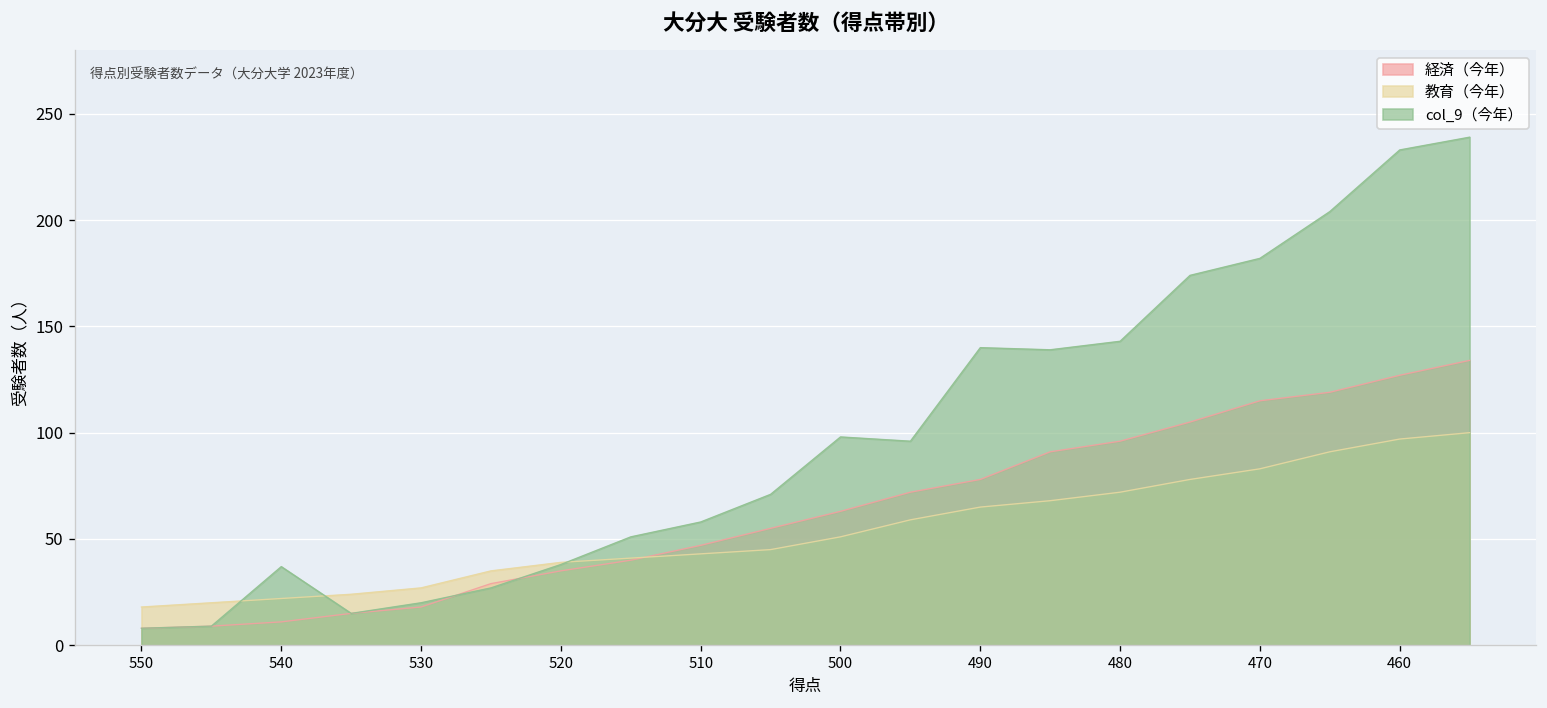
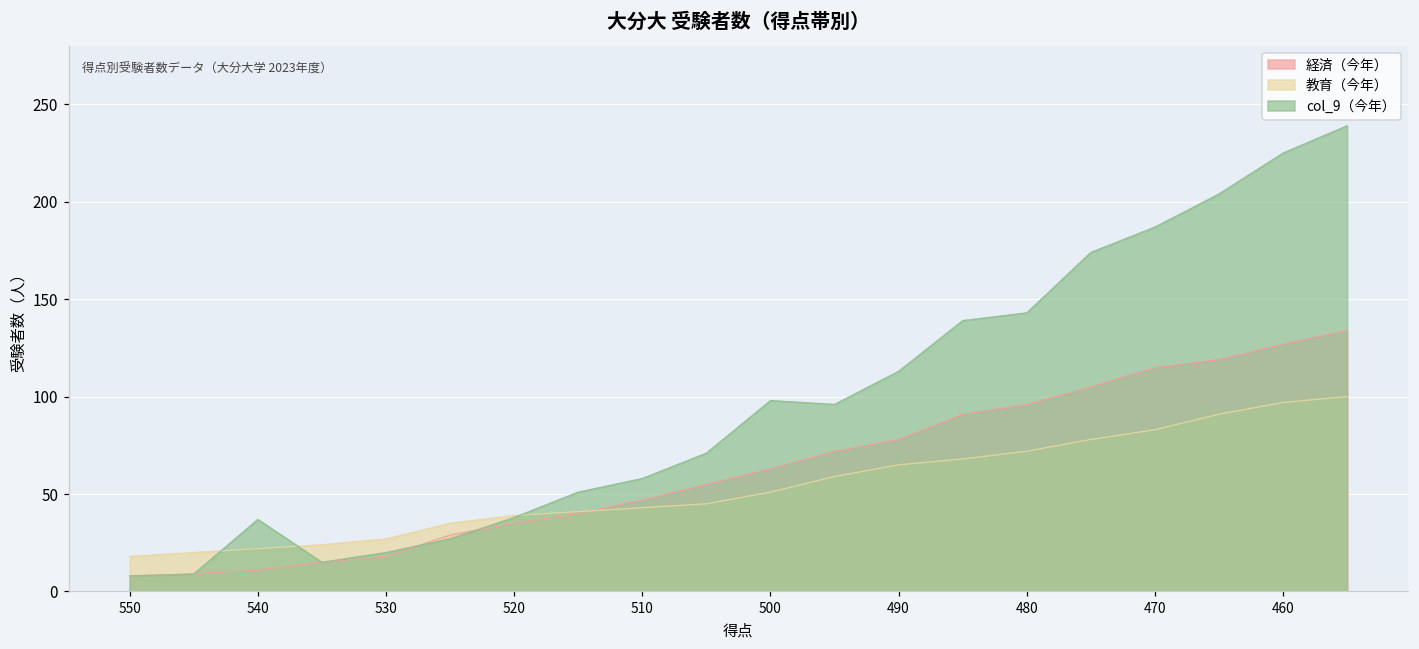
col_9（今年）, 490: 140 -> 113
col_9（今年）, 470: 182 -> 187
col_9（今年）, 460: 233 -> 225
